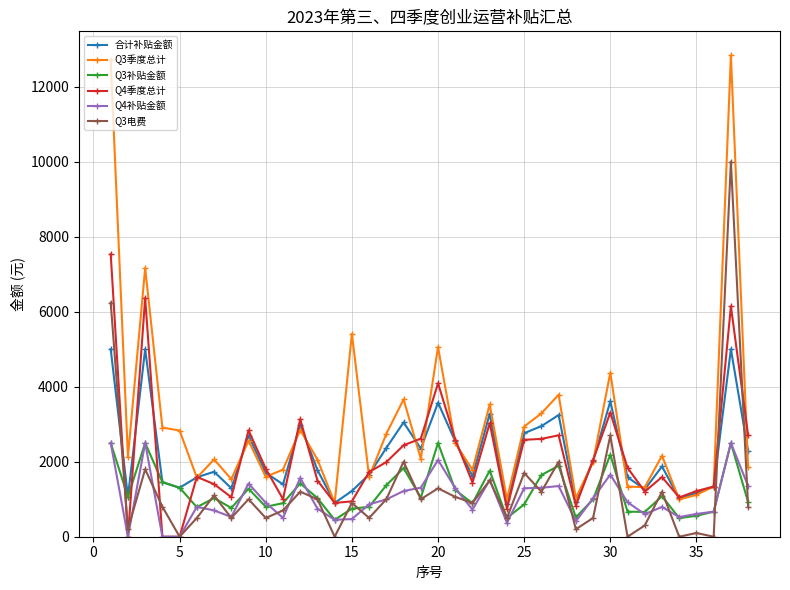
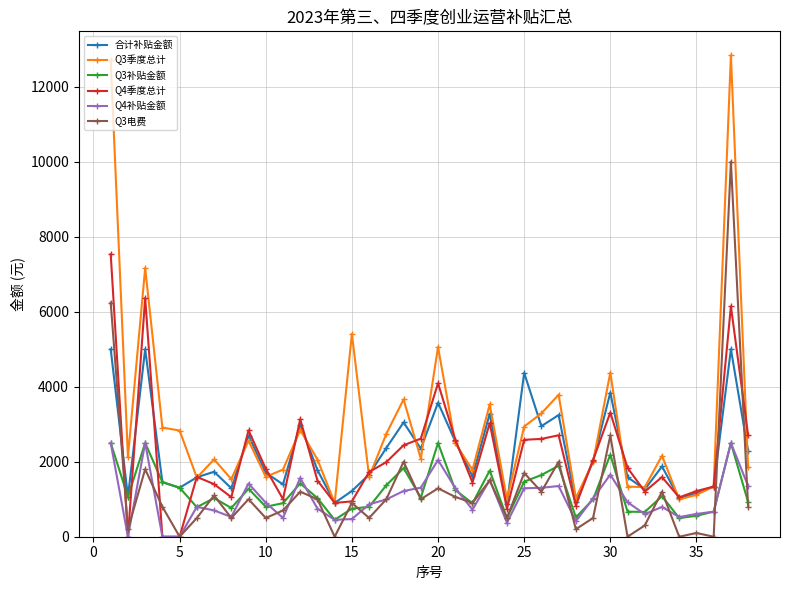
合计补贴金额, 25: 2800 -> 4400
Q3补贴金额, 25: 900 -> 1500
合计补贴金额, 30: 3600 -> 3800
